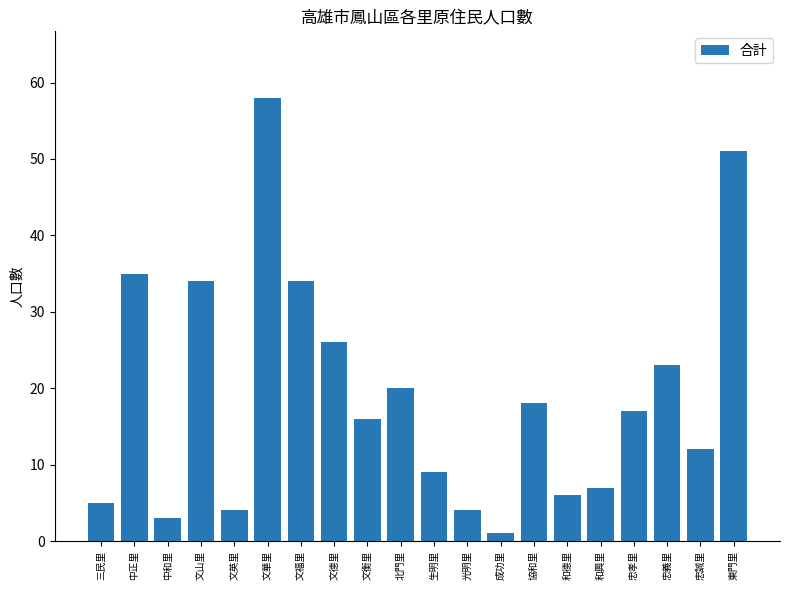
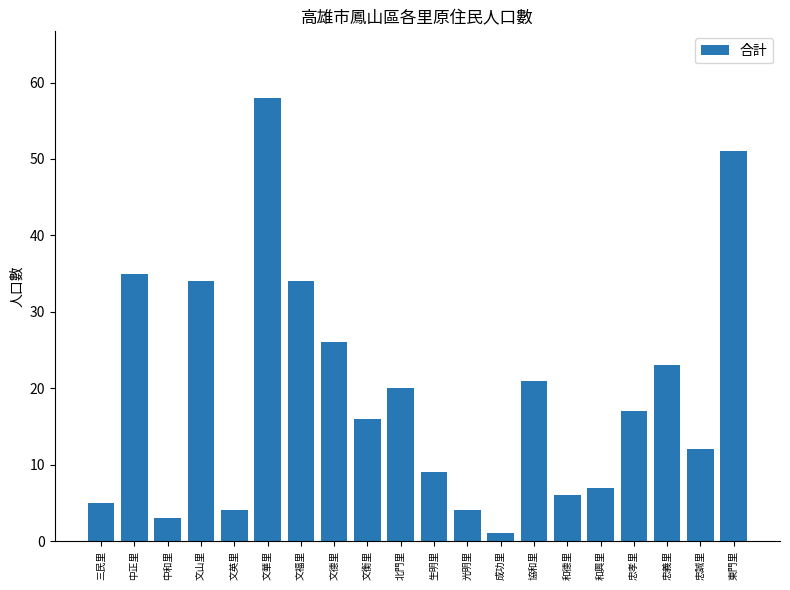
協和里: 18 -> 21
